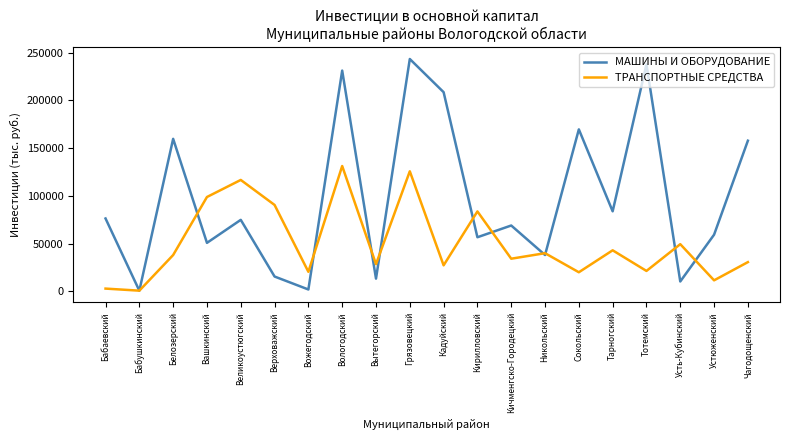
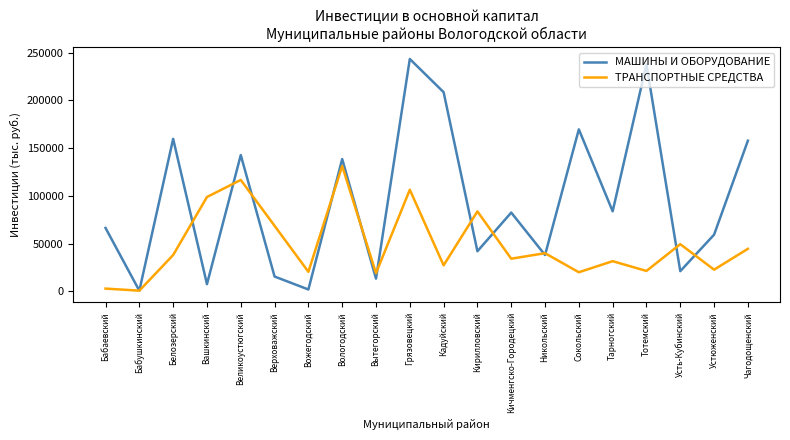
МАШИНЫ И ОБОРУДОВАНИЕ, Бабаевский: 80000 -> 70000
МАШИНЫ И ОБОРУДОВАНИЕ, Вашкинский: 50000 -> 10000
МАШИНЫ И ОБОРУДОВАНИЕ, Великоустюгский: 70000 -> 140000
ТРАНСПОРТНЫЕ СРЕДСТВА, Верховажский: 90000 -> 70000
МАШИНЫ И ОБОРУДОВАНИЕ, Вологодский: 230000 -> 140000
ТРАНСПОРТНЫЕ СРЕДСТВА, Вытегорский: 30000 -> 20000
ТРАНСПОРТНЫЕ СРЕДСТВА, Грязовецкий: 130000 -> 110000
МАШИНЫ И ОБОРУДОВАНИЕ, Кирилловский: 60000 -> 40000
МАШИНЫ И ОБОРУДОВАНИЕ, Кичменгско-Городецкий: 70000 -> 80000
ТРАНСПОРТНЫЕ СРЕДСТВА, Тарногский: 40000 -> 30000
МАШИНЫ И ОБОРУДОВАНИЕ, Усть-Кубинский: 10000 -> 20000
ТРАНСПОРТНЫЕ СРЕДСТВА, Устюженский: 10000 -> 20000
ТРАНСПОРТНЫЕ СРЕДСТВА, Чагодощенский: 30000 -> 40000
